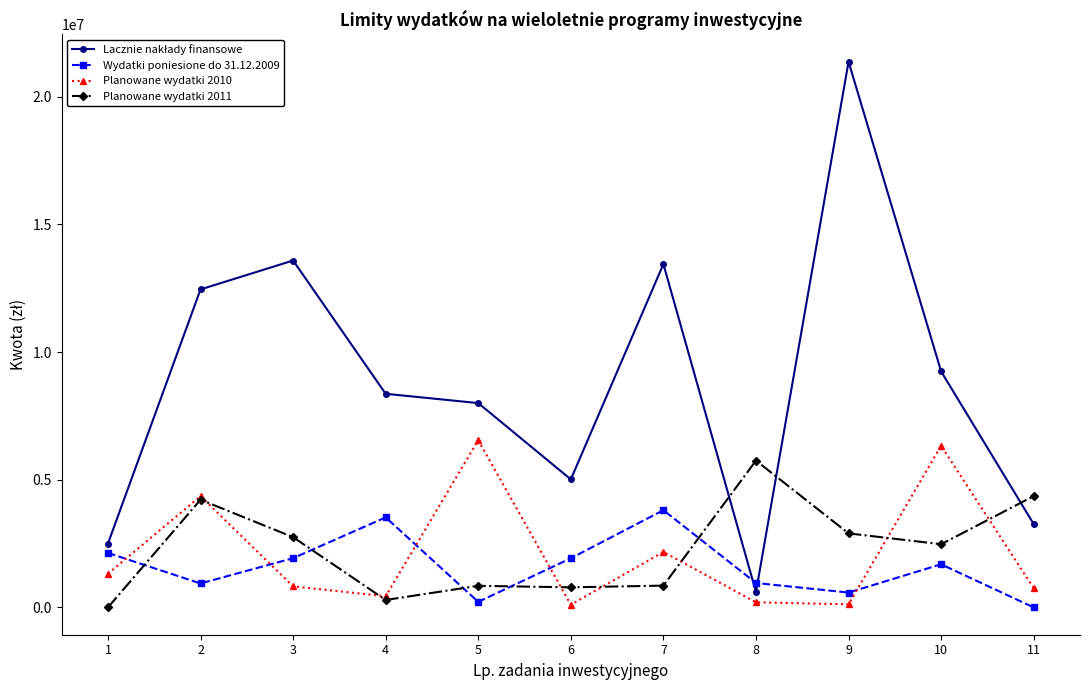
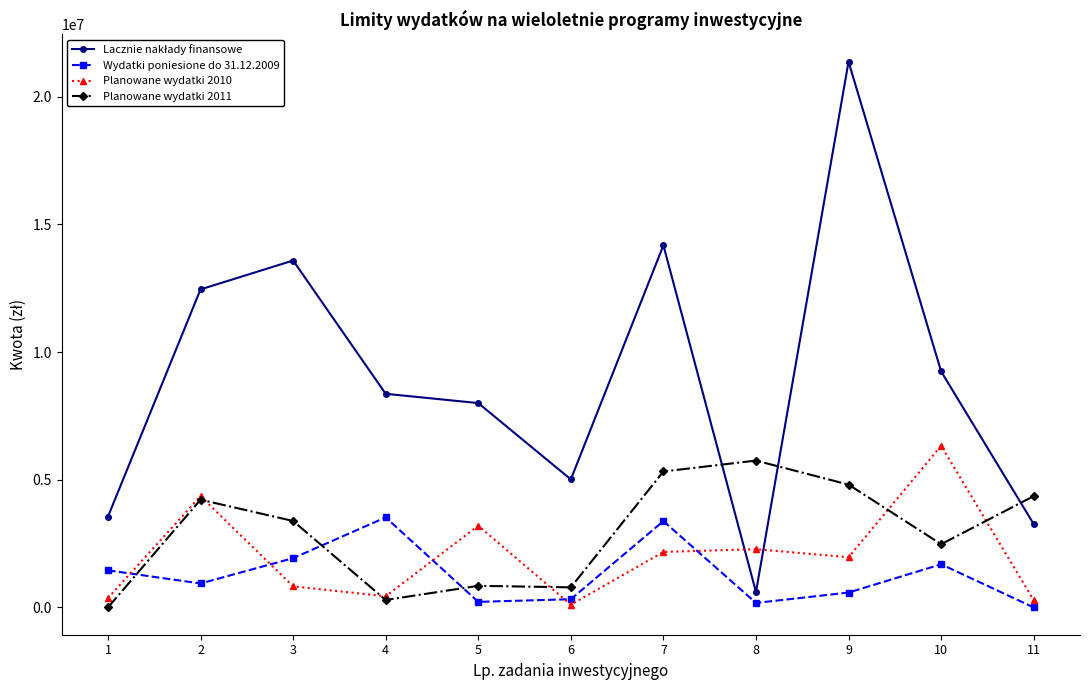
Lacznie nakłady finansowe, 1: 2500000 -> 3600000
Wydatki poniesione do 31.12.2009, 1: 2100000 -> 1500000
Planowane wydatki 2010, 1: 1300000 -> 400000
Planowane wydatki 2011, 3: 2800000 -> 3400000
Planowane wydatki 2010, 5: 6500000 -> 3200000
Wydatki poniesione do 31.12.2009, 6: 1900000 -> 300000
Lacznie nakłady finansowe, 7: 13400000 -> 14200000
Wydatki poniesione do 31.12.2009, 7: 3800000 -> 3400000
Planowane wydatki 2011, 7: 900000 -> 5300000
Wydatki poniesione do 31.12.2009, 8: 1000000 -> 200000
Planowane wydatki 2010, 8: 200000 -> 2300000
Planowane wydatki 2010, 9: 100000 -> 2000000
Planowane wydatki 2011, 9: 2900000 -> 4800000
Planowane wydatki 2010, 11: 800000 -> 300000
